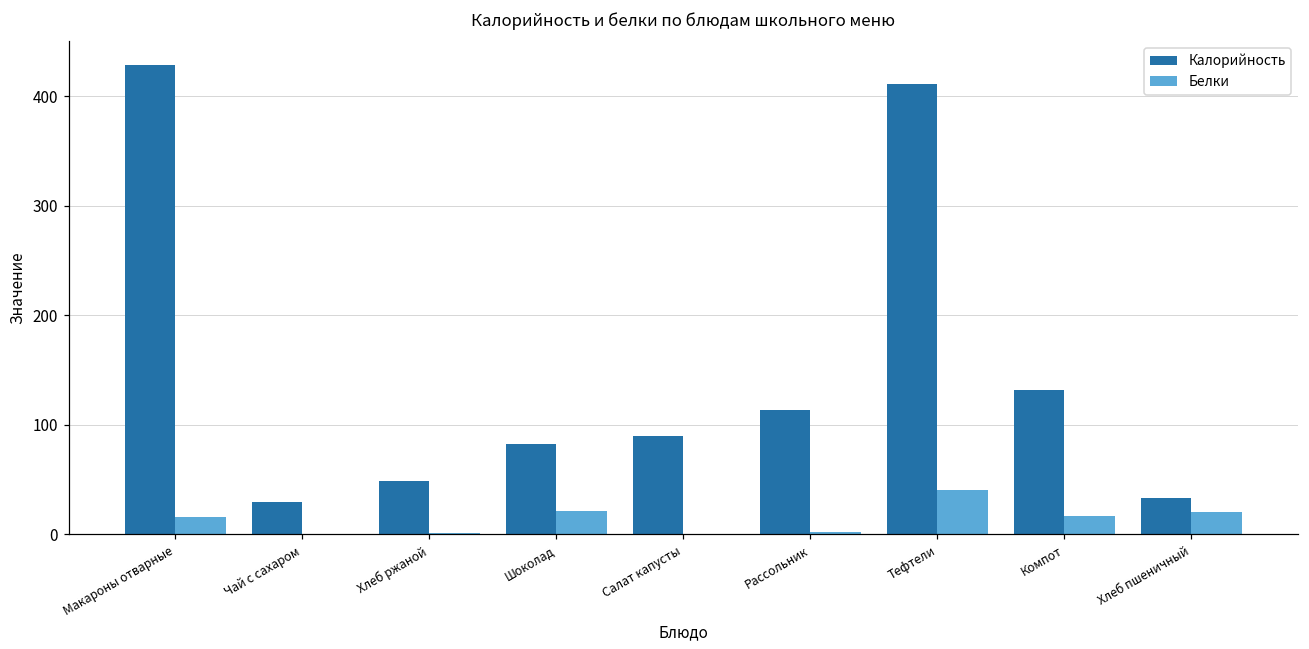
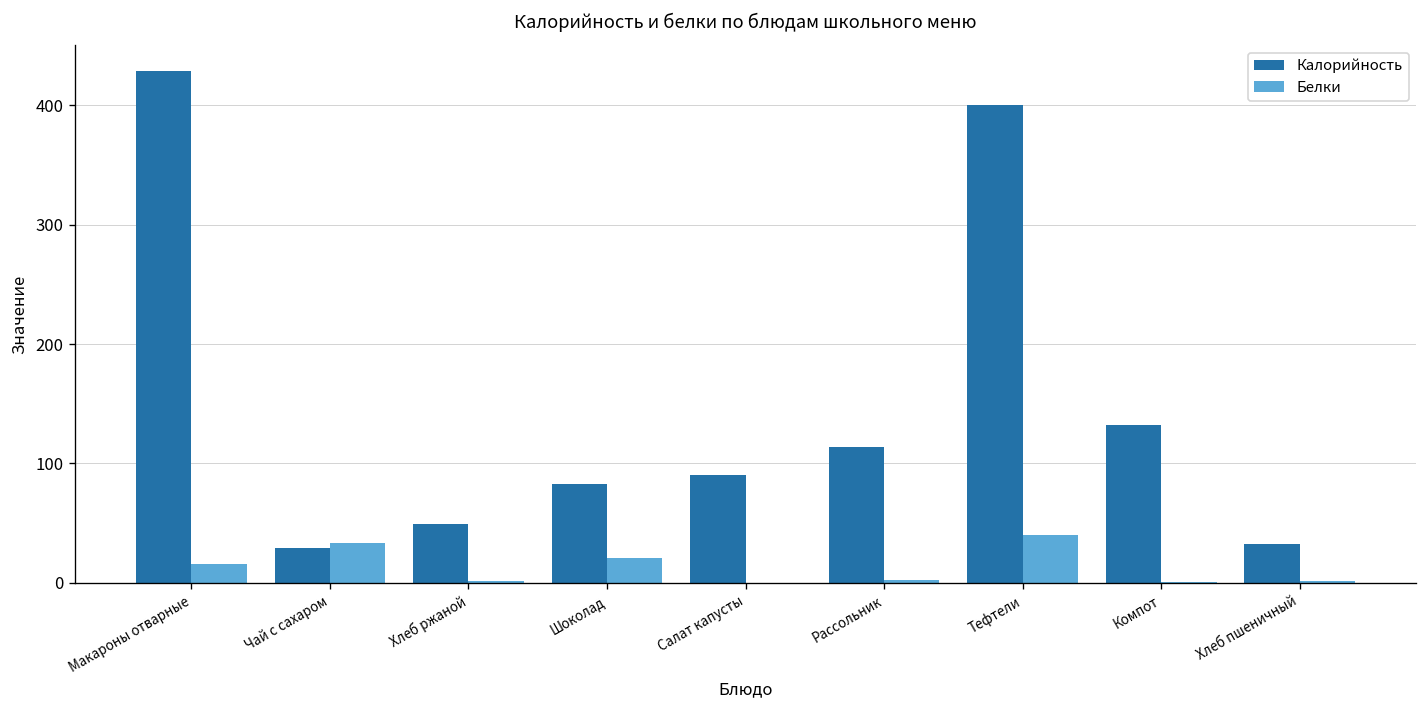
Белки, Чай с сахаром: 0 -> 30
Калорийность, Тефтели: 410 -> 400
Белки, Компот: 20 -> 0
Белки, Хлеб пшеничный: 20 -> 0
